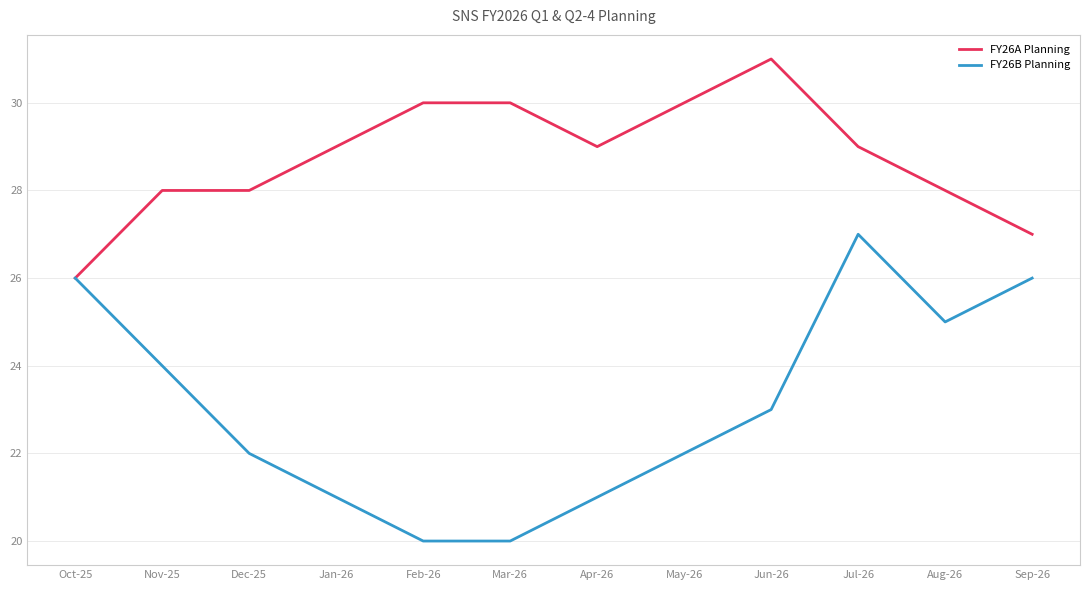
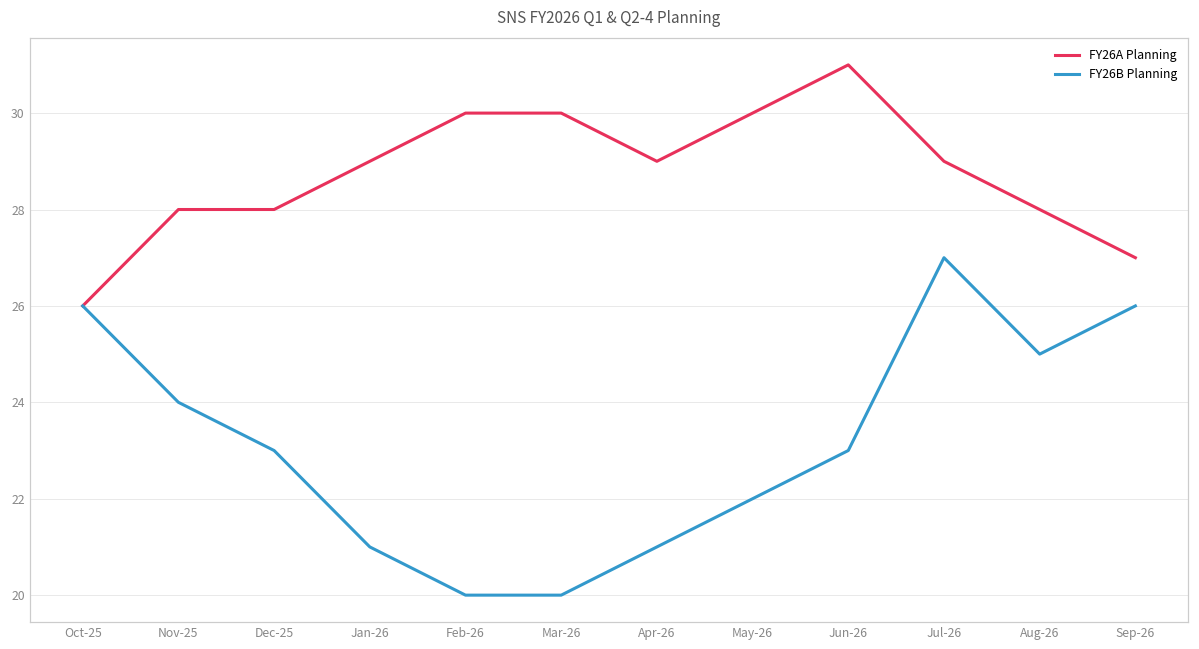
FY26B Planning, Dec-25: 22 -> 23
